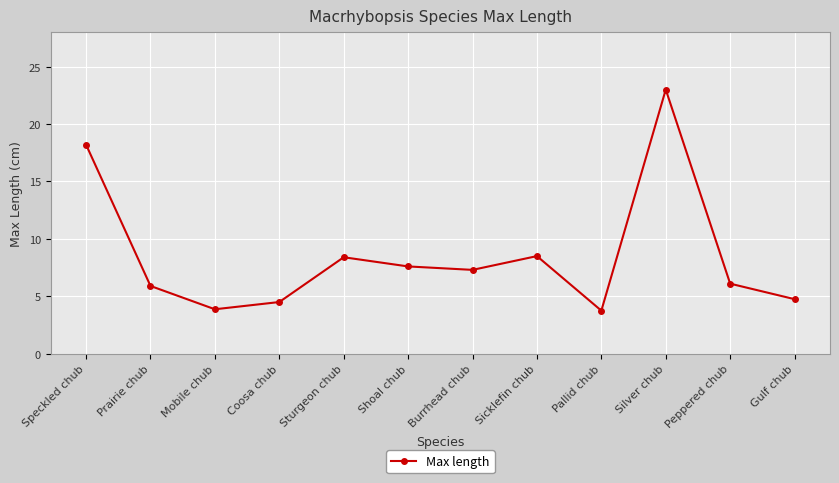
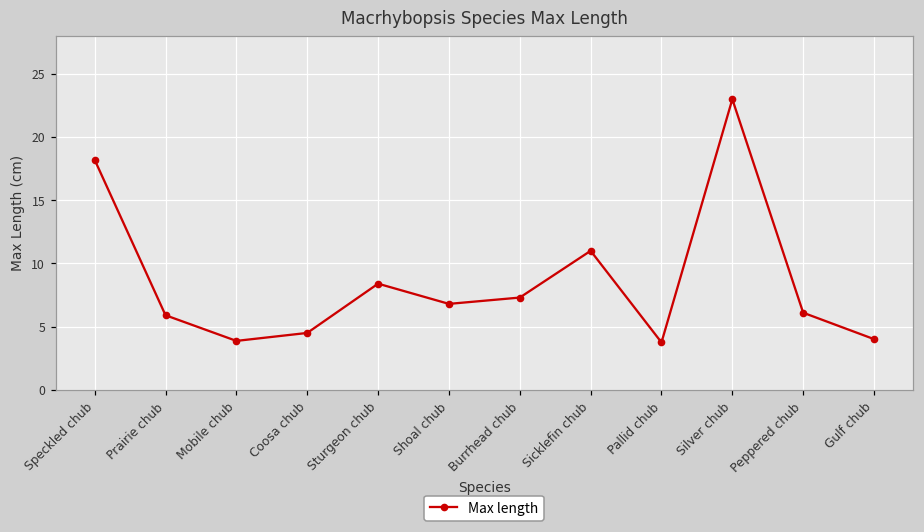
Shoal chub: 7.6 -> 6.8
Sicklefin chub: 8.5 -> 11.0
Gulf chub: 4.8 -> 4.0
